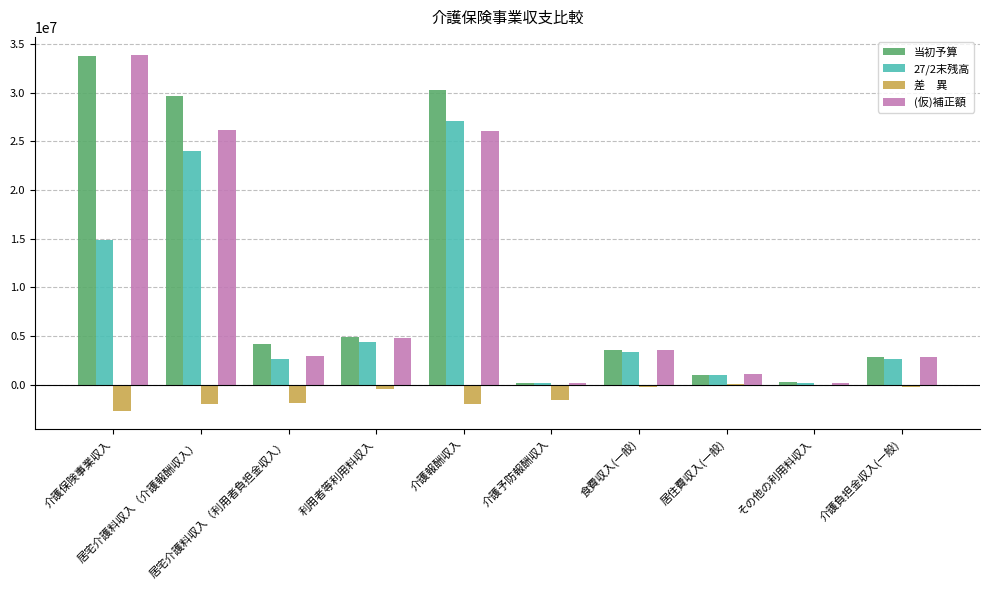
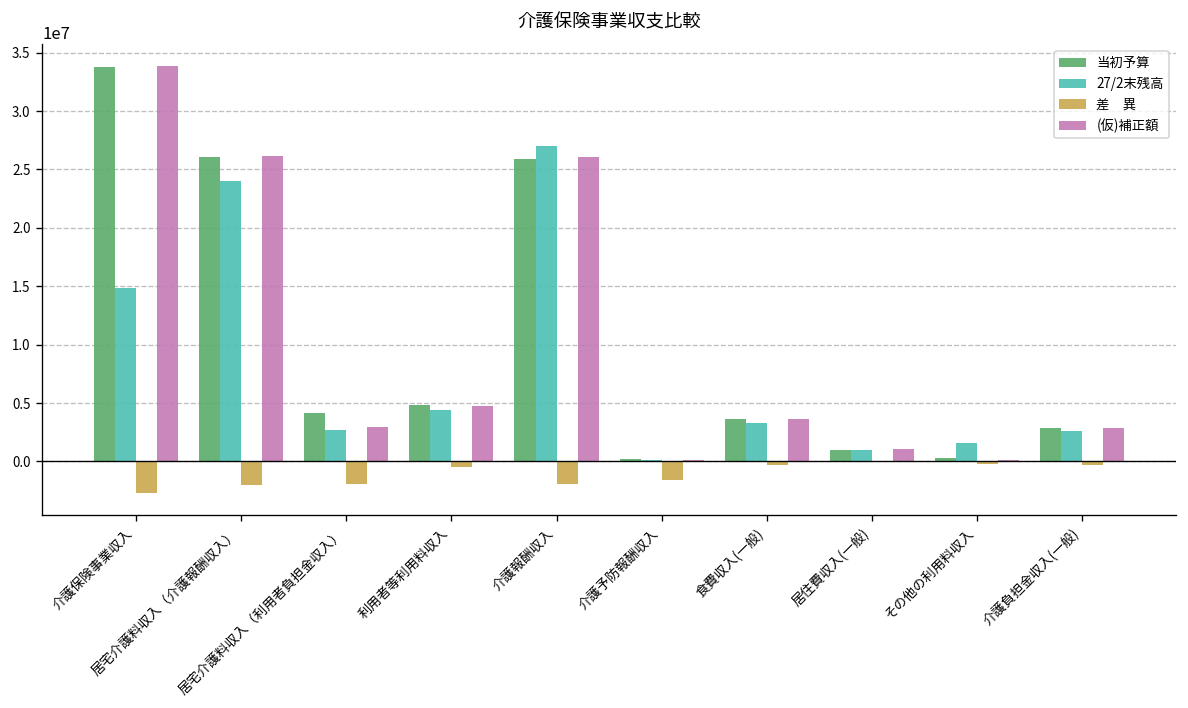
当初予算, 居宅介護料収入（介護報酬収入）: 30000000 -> 26000000
当初予算, 介護報酬収入: 30000000 -> 26000000
27/2末残高, その他の利用料収入: 0 -> 2000000
